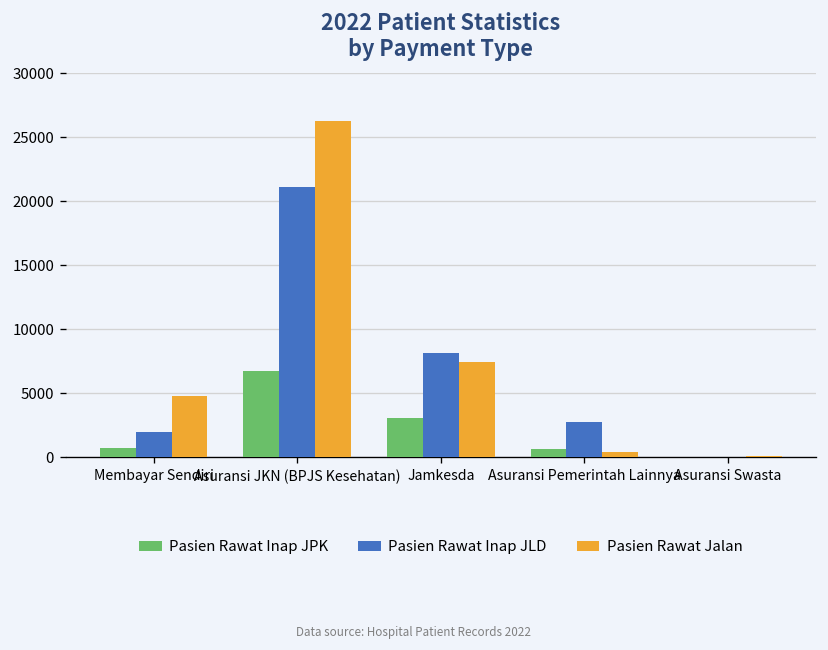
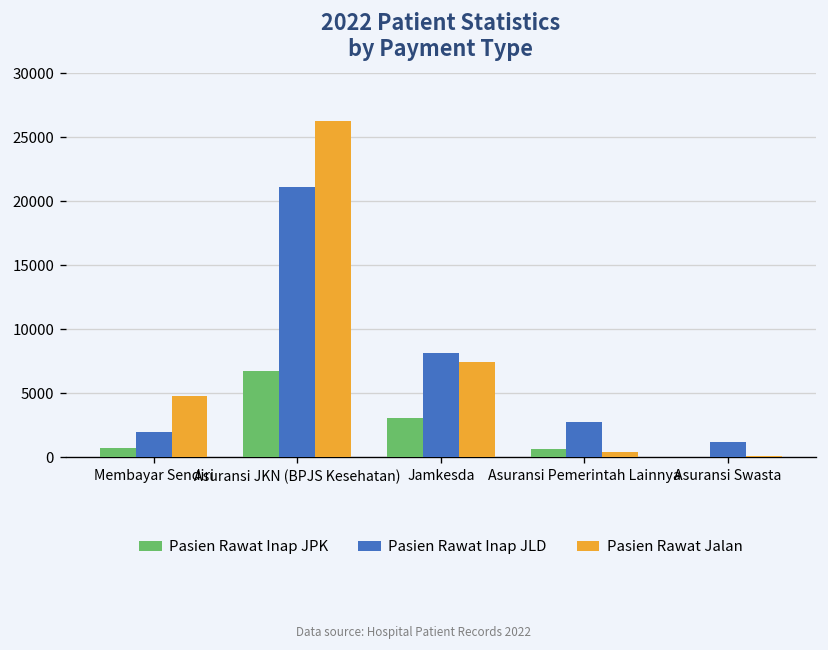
Pasien Rawat Inap JLD, Asuransi Swasta: 0 -> 1200
